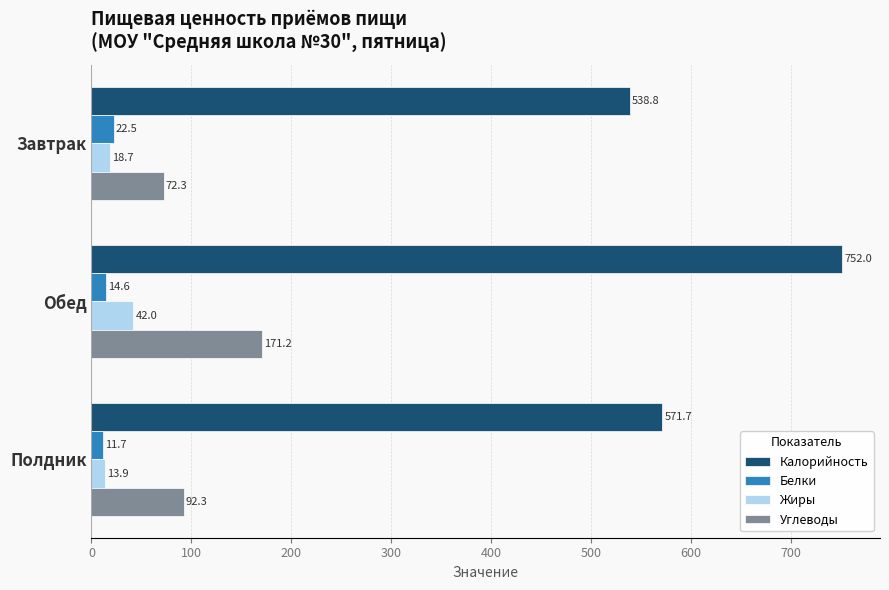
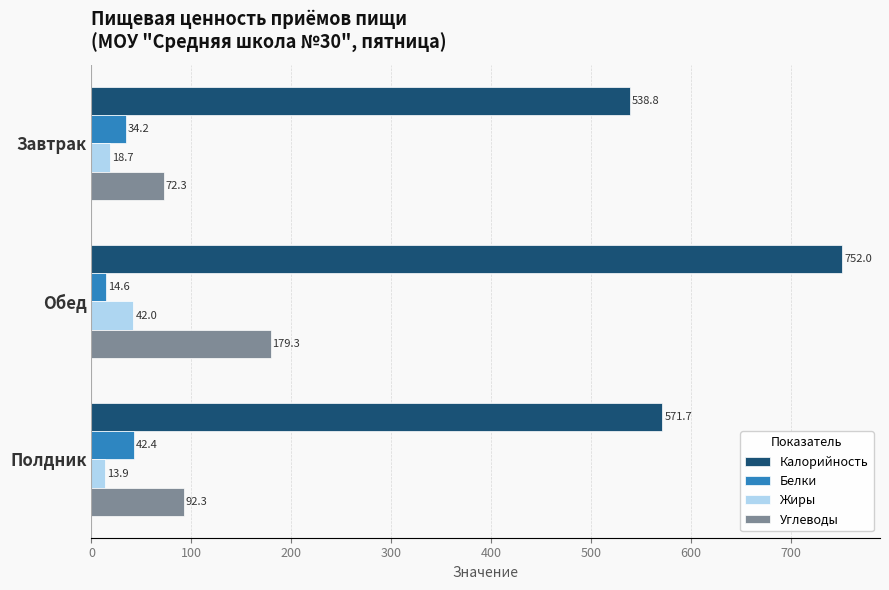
Белки, Завтрак: 22.5 -> 34.2
Углеводы, Обед: 171.2 -> 179.3
Белки, Полдник: 11.7 -> 42.4
